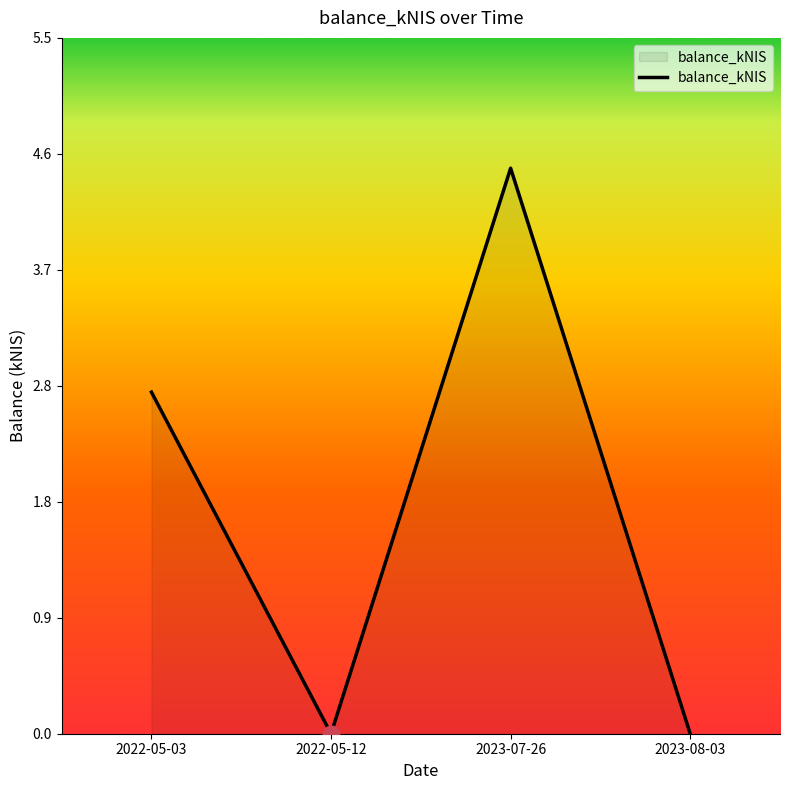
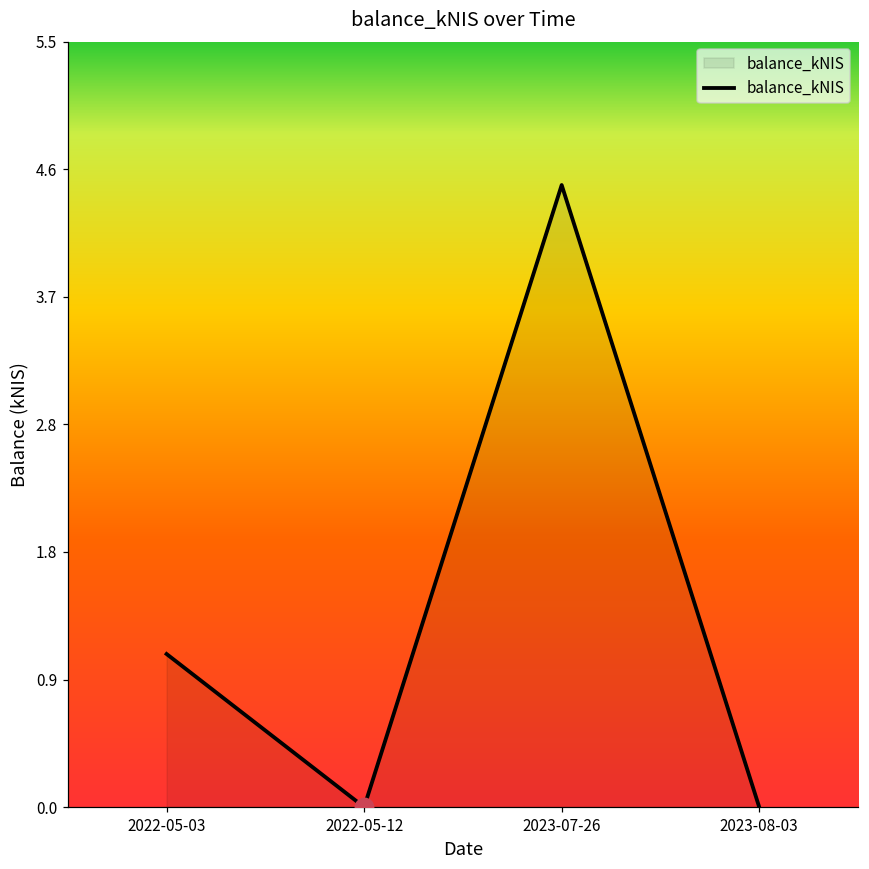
balance_kNIS, 2022-05-03: 2.7 -> 1.1
